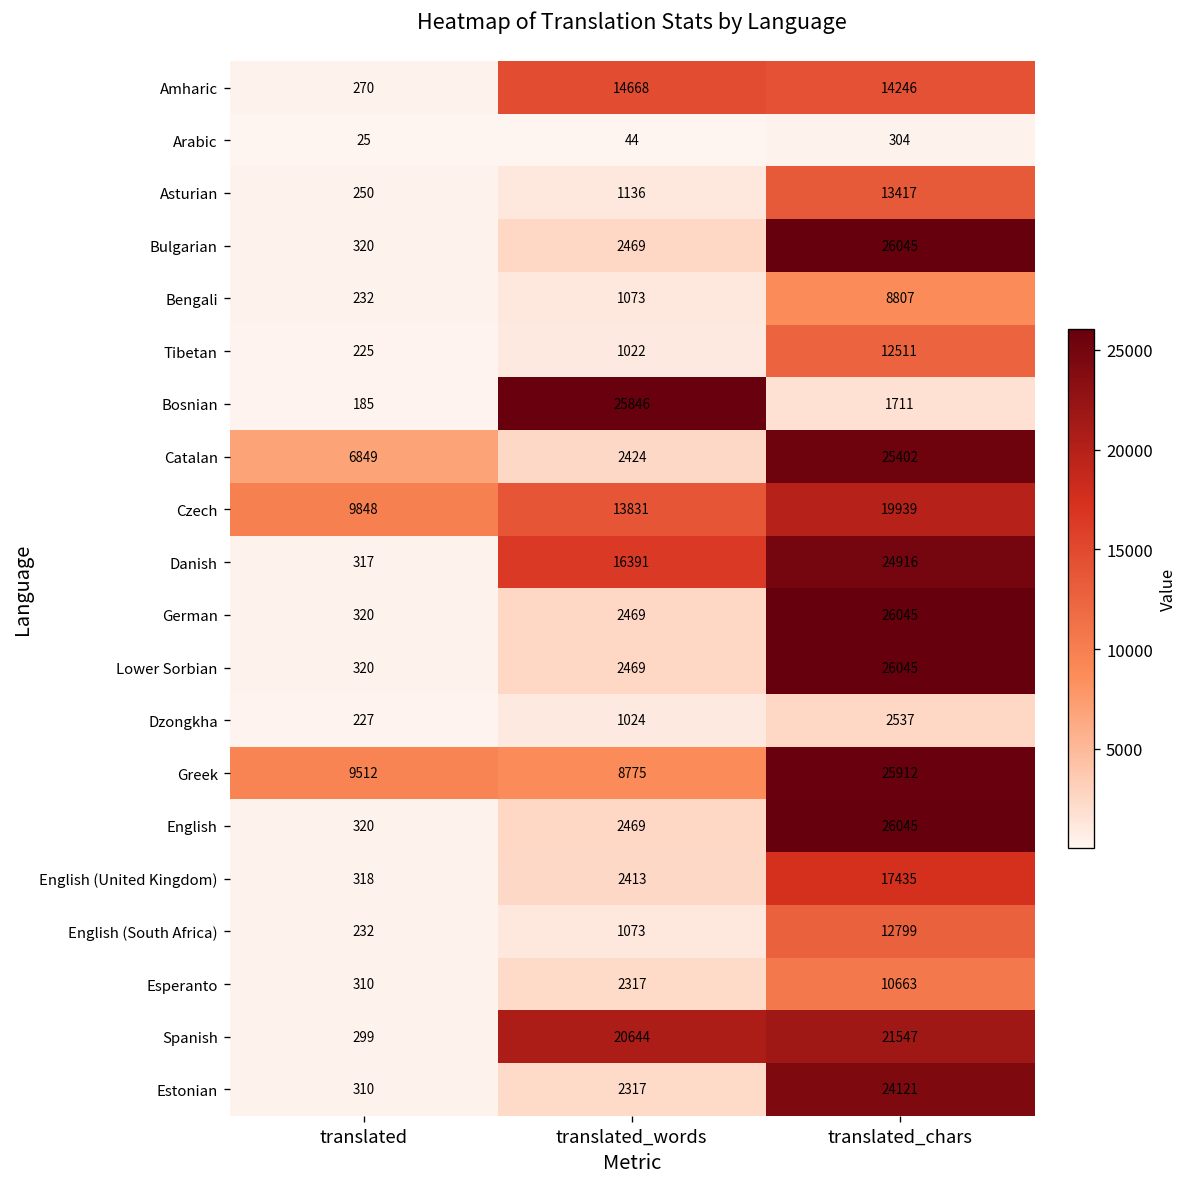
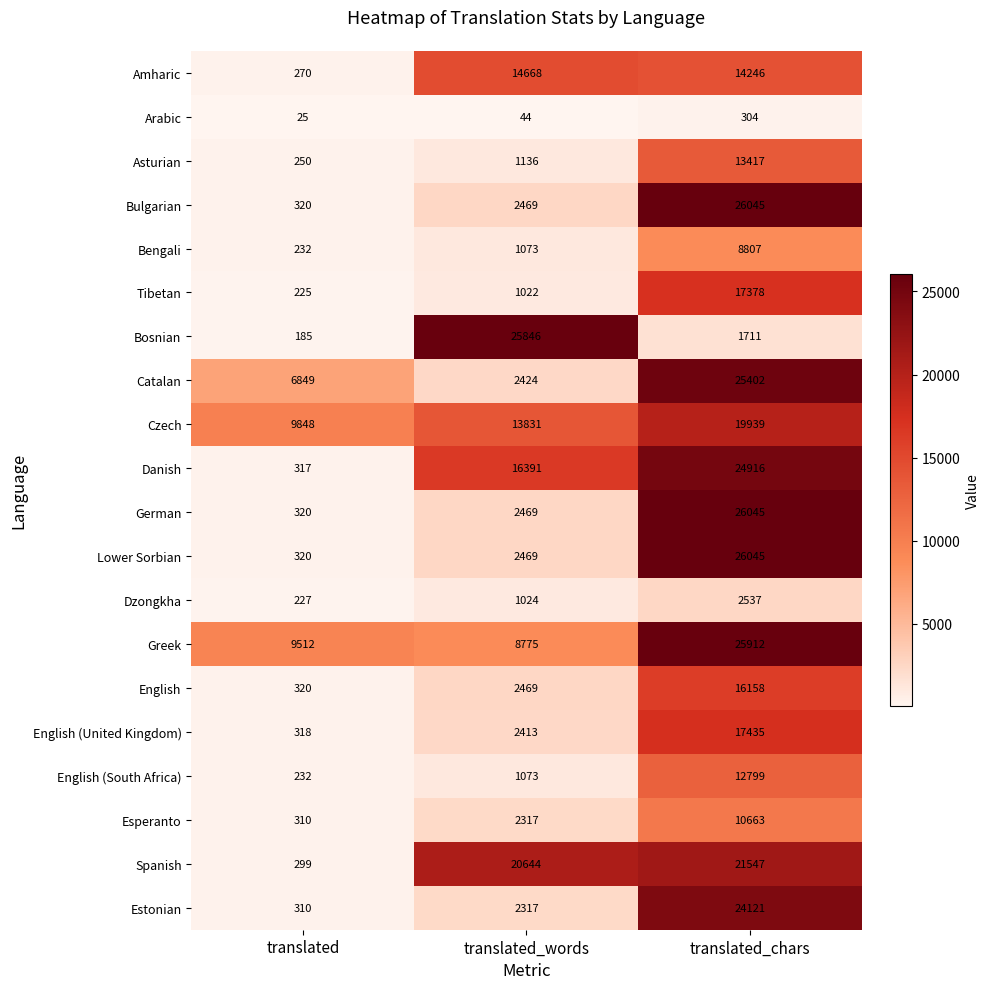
Tibetan, translated_chars: 12511 -> 17378
English, translated_chars: 26045 -> 16158
